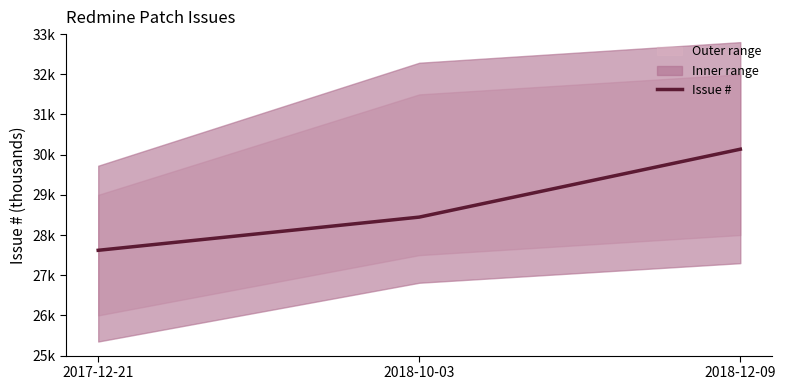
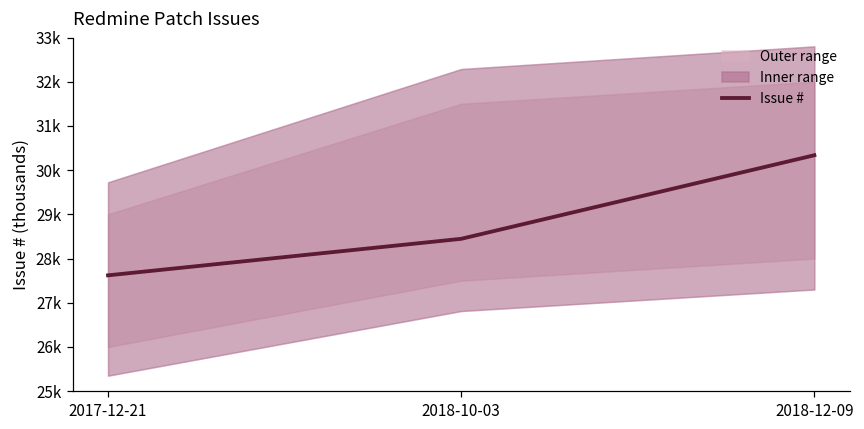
Issue #, 2018-12-09: 30100 -> 30300
